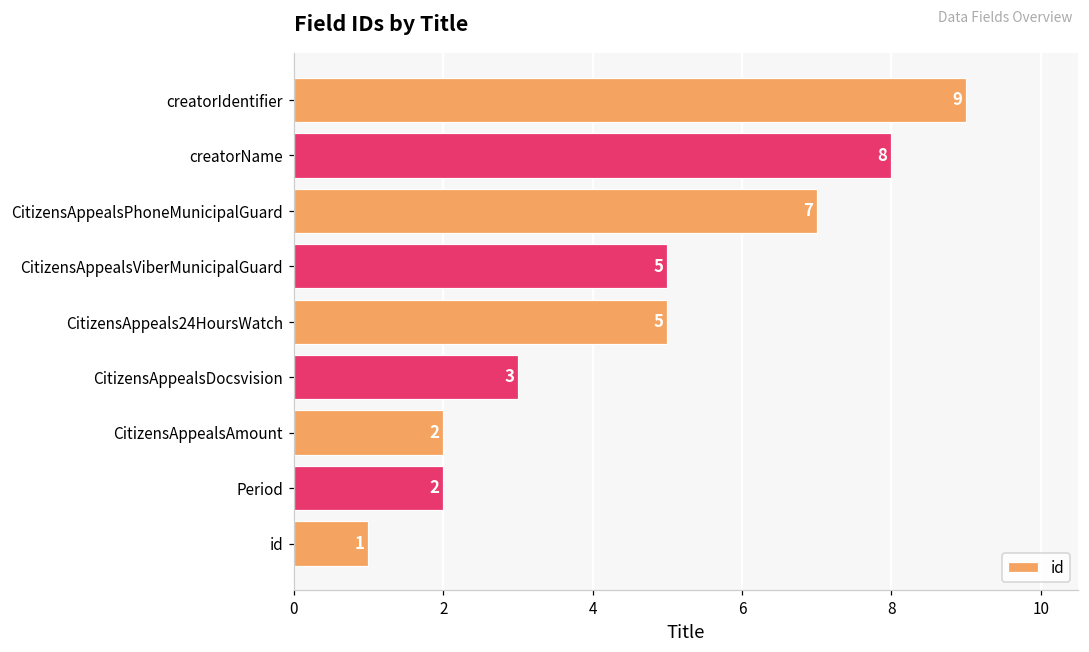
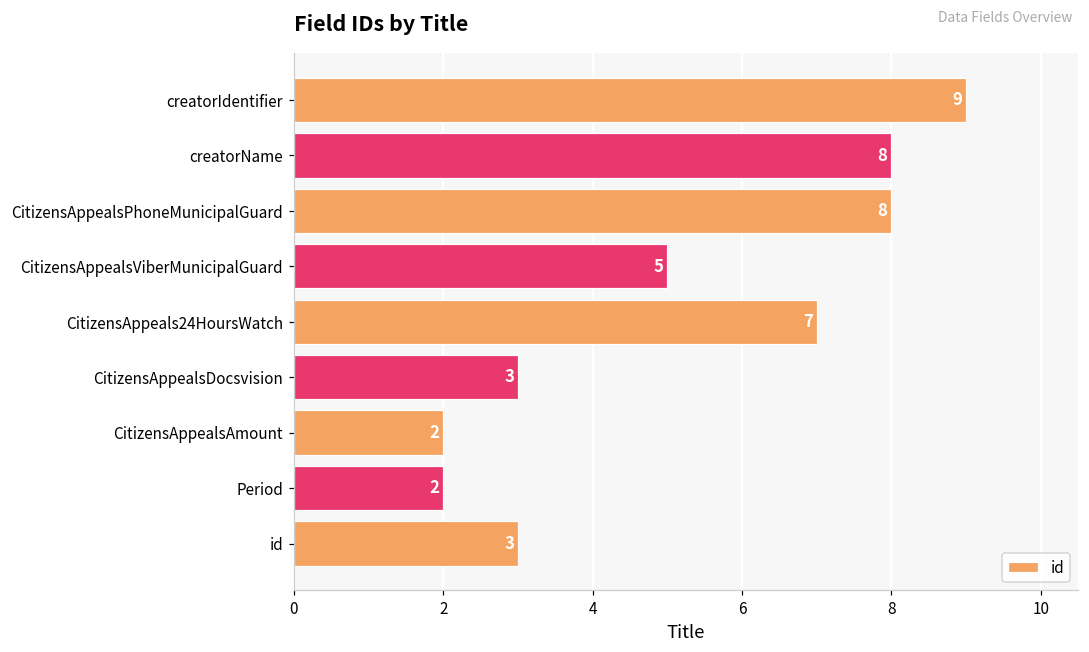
CitizensAppealsPhoneMunicipalGuard: 7 -> 8
CitizensAppeals24HoursWatch: 5 -> 7
id: 1 -> 3
